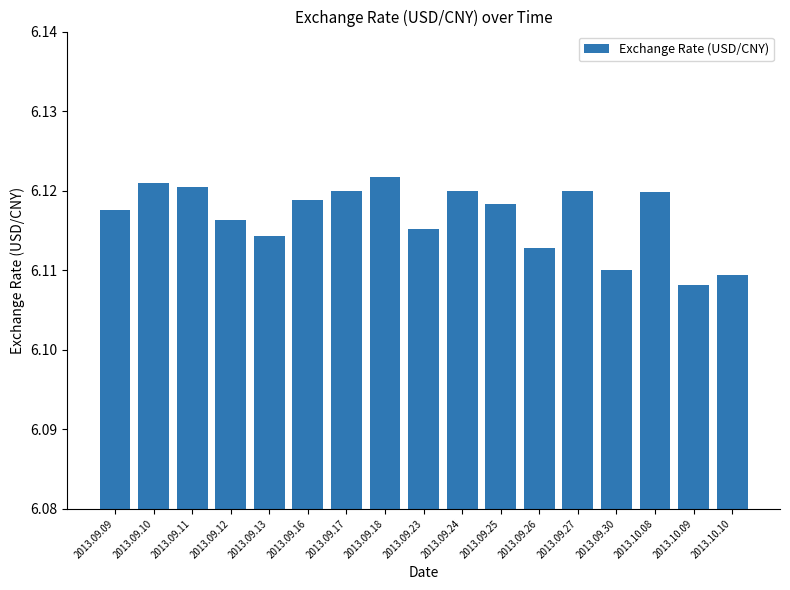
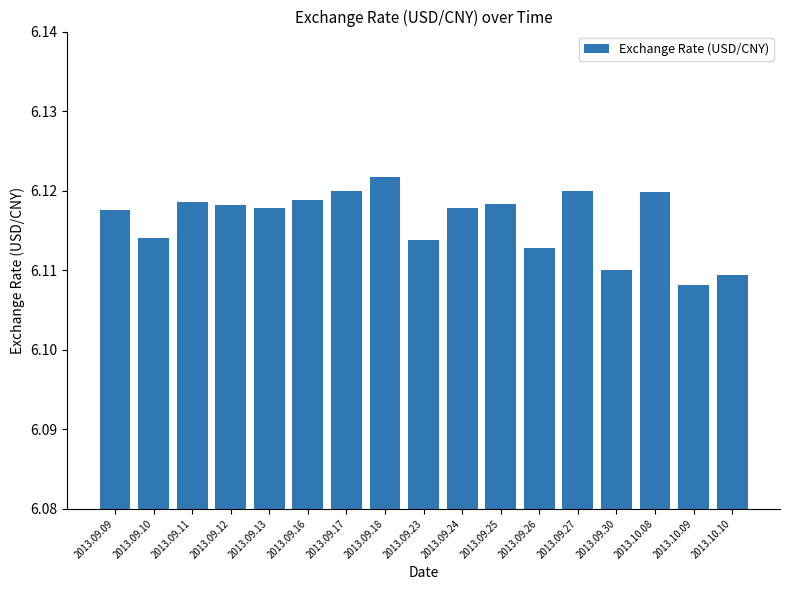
2013.09.10: 6.121 -> 6.114
2013.09.11: 6.121 -> 6.119
2013.09.12: 6.116 -> 6.118
2013.09.13: 6.114 -> 6.118
2013.09.23: 6.115 -> 6.114
2013.09.24: 6.120 -> 6.118
